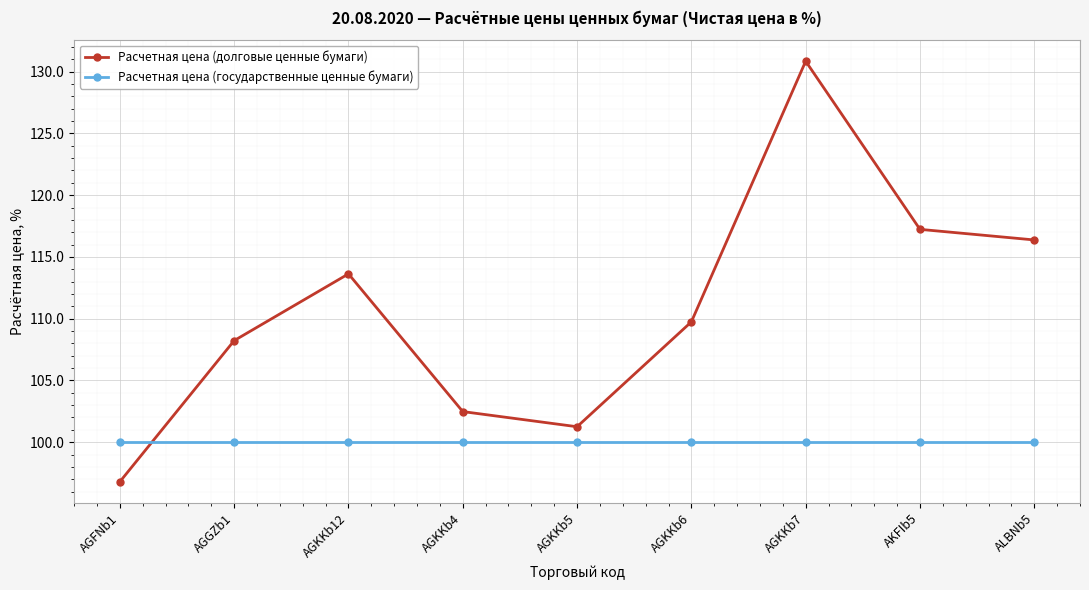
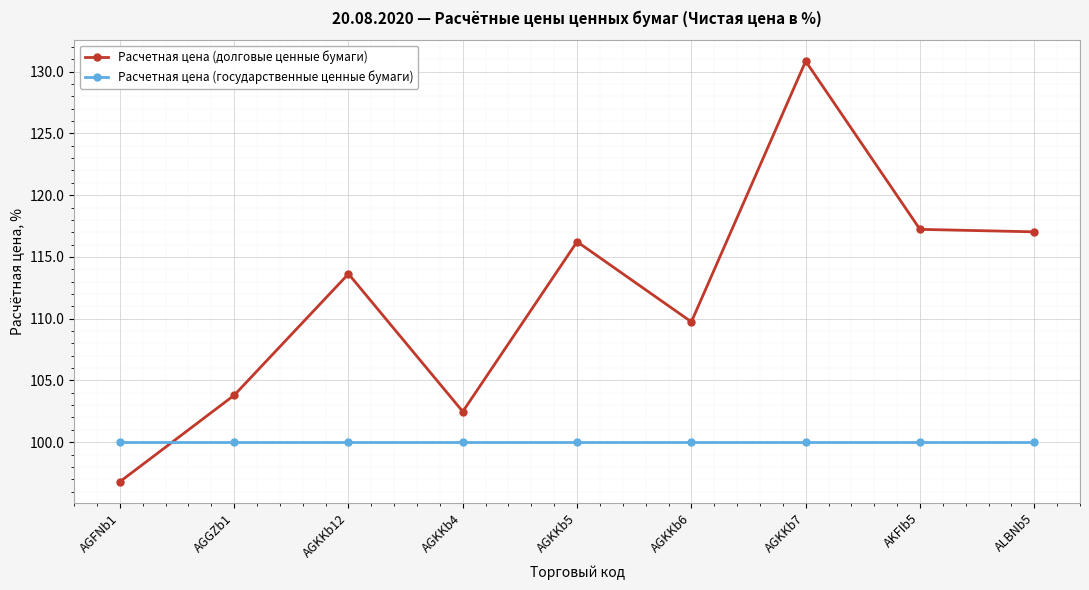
Расчетная цена (долговые ценные бумаги), AGGZb1: 108.2 -> 103.8
Расчетная цена (долговые ценные бумаги), AGKKb5: 101.2 -> 116.2
Расчетная цена (долговые ценные бумаги), ALBNb5: 116.4 -> 117.0
